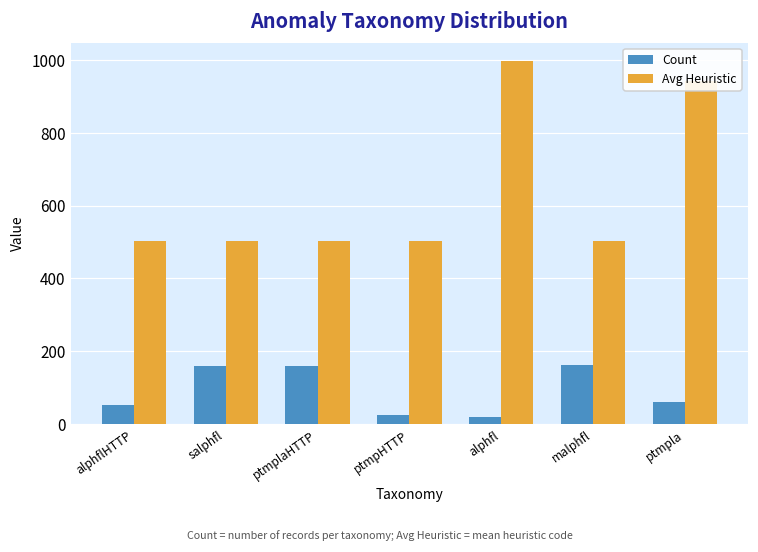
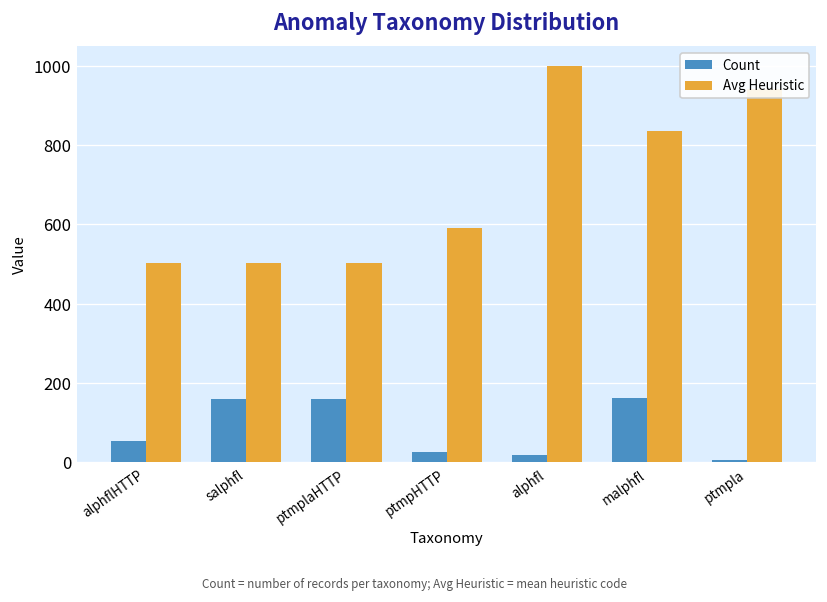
Avg Heuristic, ptmpHTTP: 500 -> 590
Avg Heuristic, malphfl: 500 -> 840
Count, ptmpla: 60 -> 10
